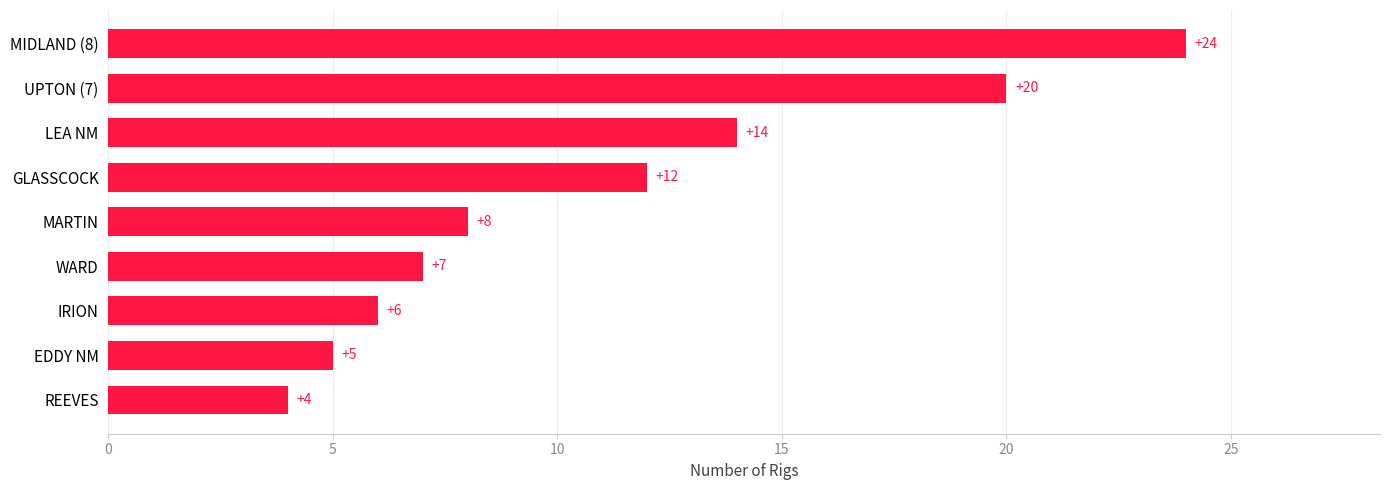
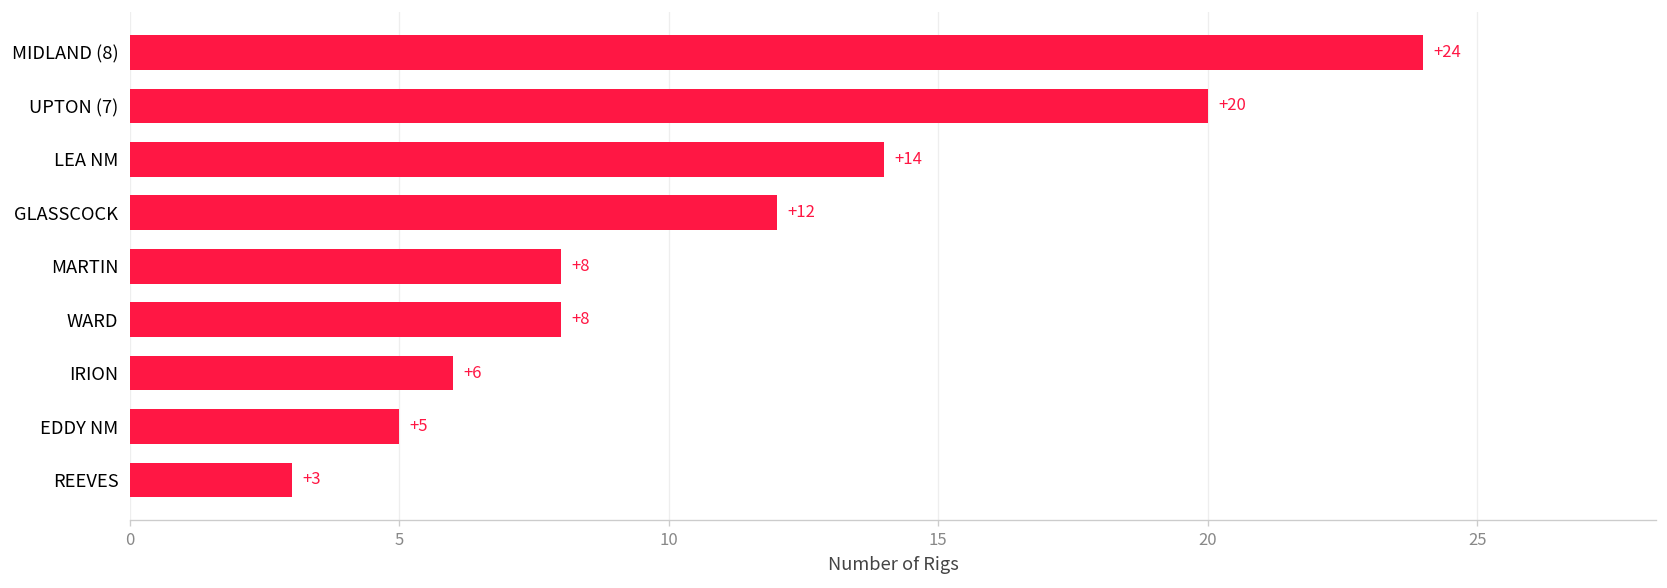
WARD: +7 -> +8
REEVES: +4 -> +3
